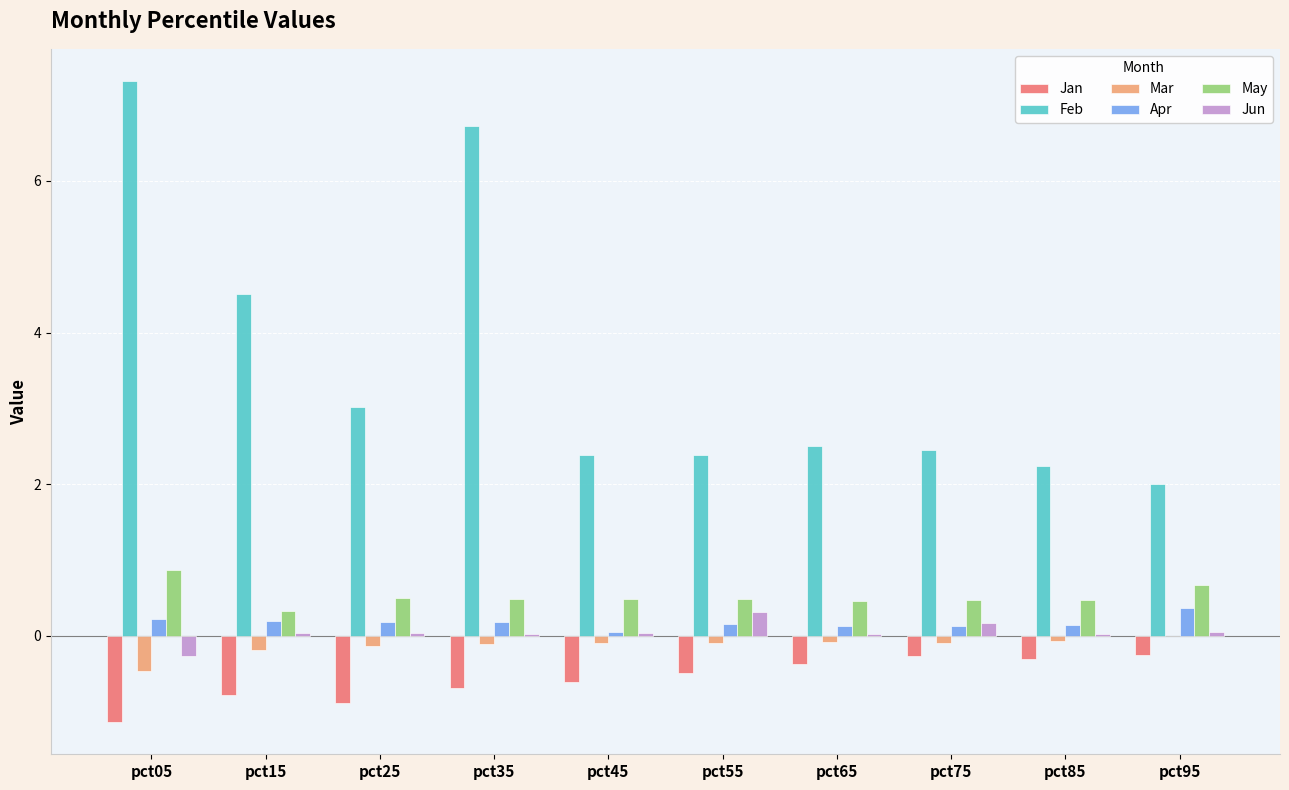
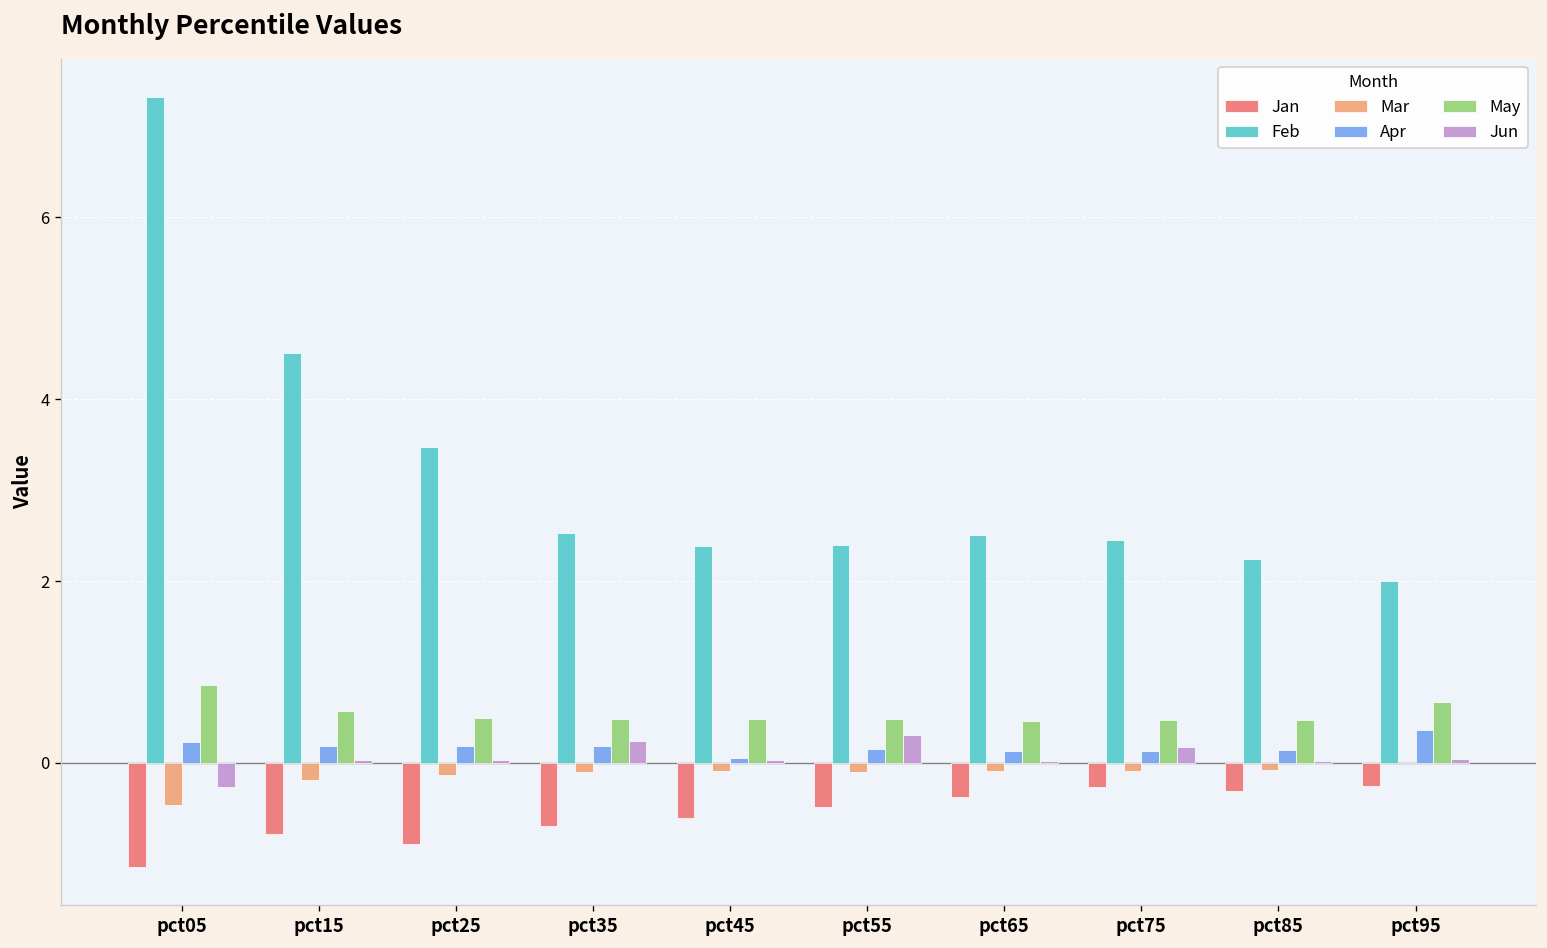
May, pct15: 0.3 -> 0.6
Feb, pct25: 3.0 -> 3.5
Feb, pct35: 6.7 -> 2.5
Jun, pct35: 0.0 -> 0.2
